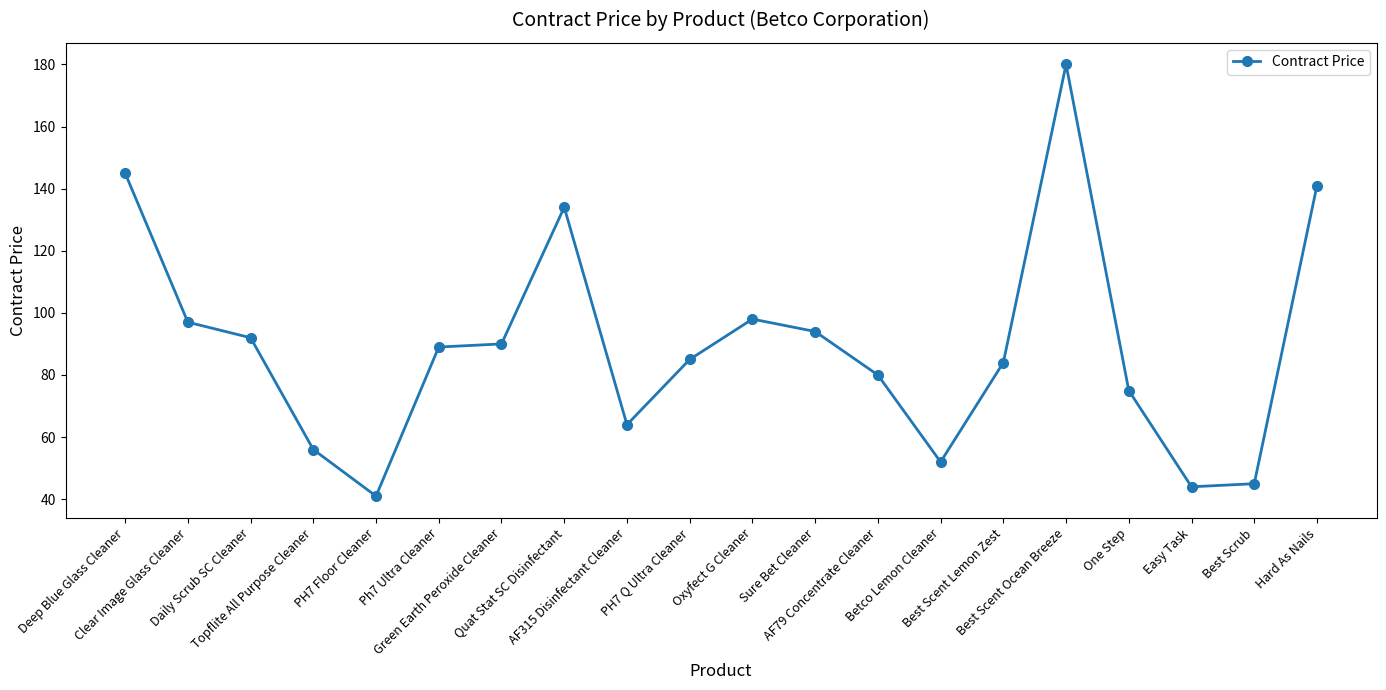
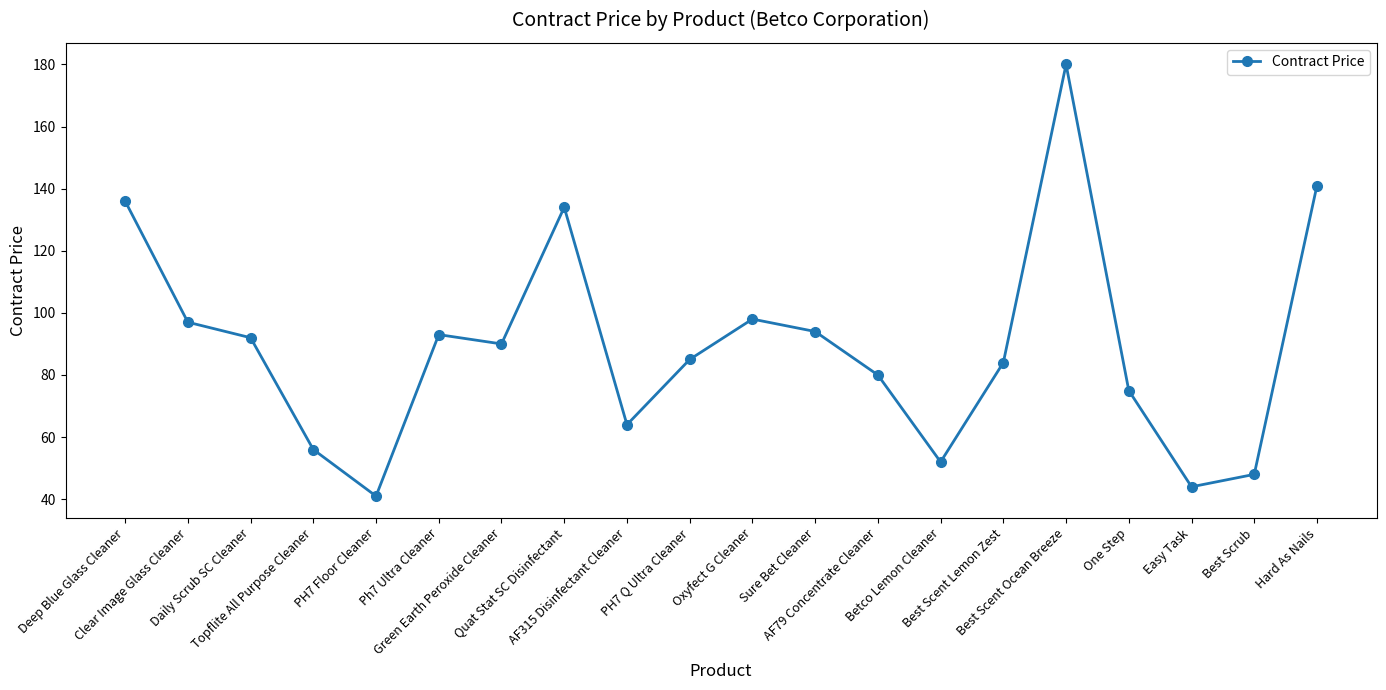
Deep Blue Glass Cleaner: 145 -> 136
Ph7 Ultra Cleaner: 89 -> 93
Best Scrub: 45 -> 48
